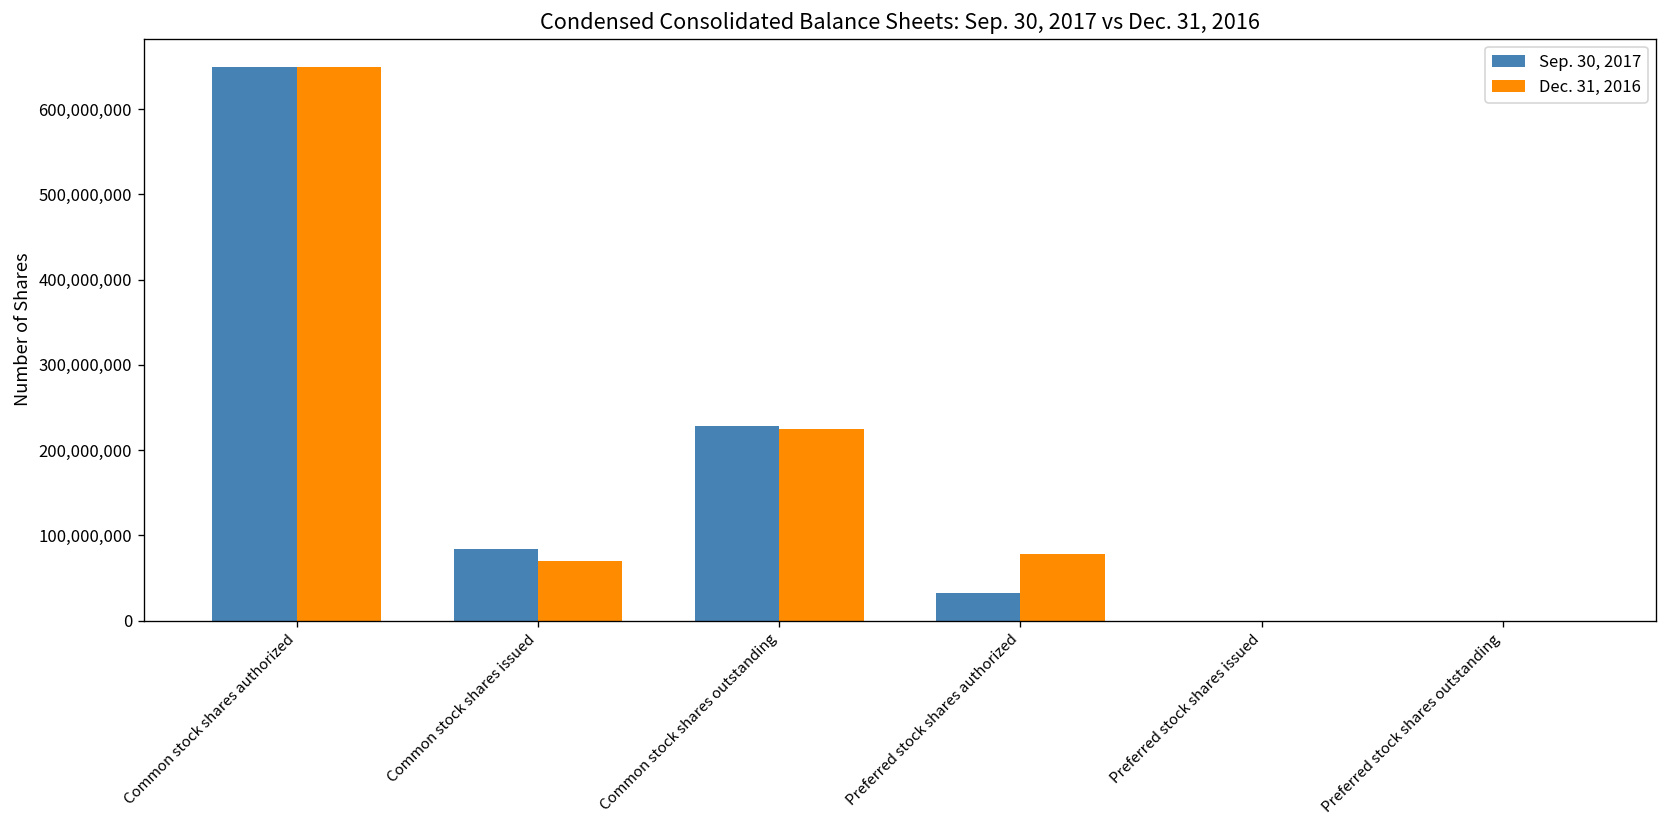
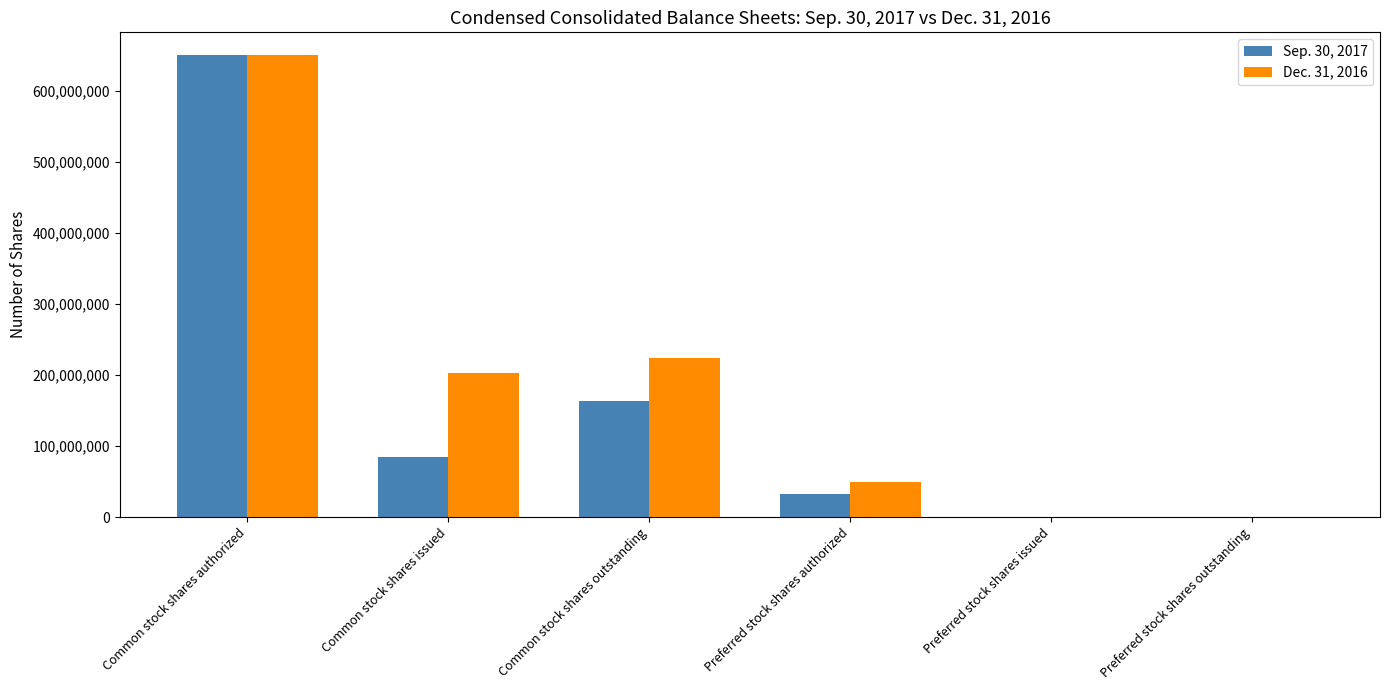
Dec. 31, 2016, Common stock shares issued: 70,000,000 -> 200,000,000
Sep. 30, 2017, Common stock shares outstanding: 230,000,000 -> 160,000,000
Dec. 31, 2016, Preferred stock shares authorized: 80,000,000 -> 50,000,000
